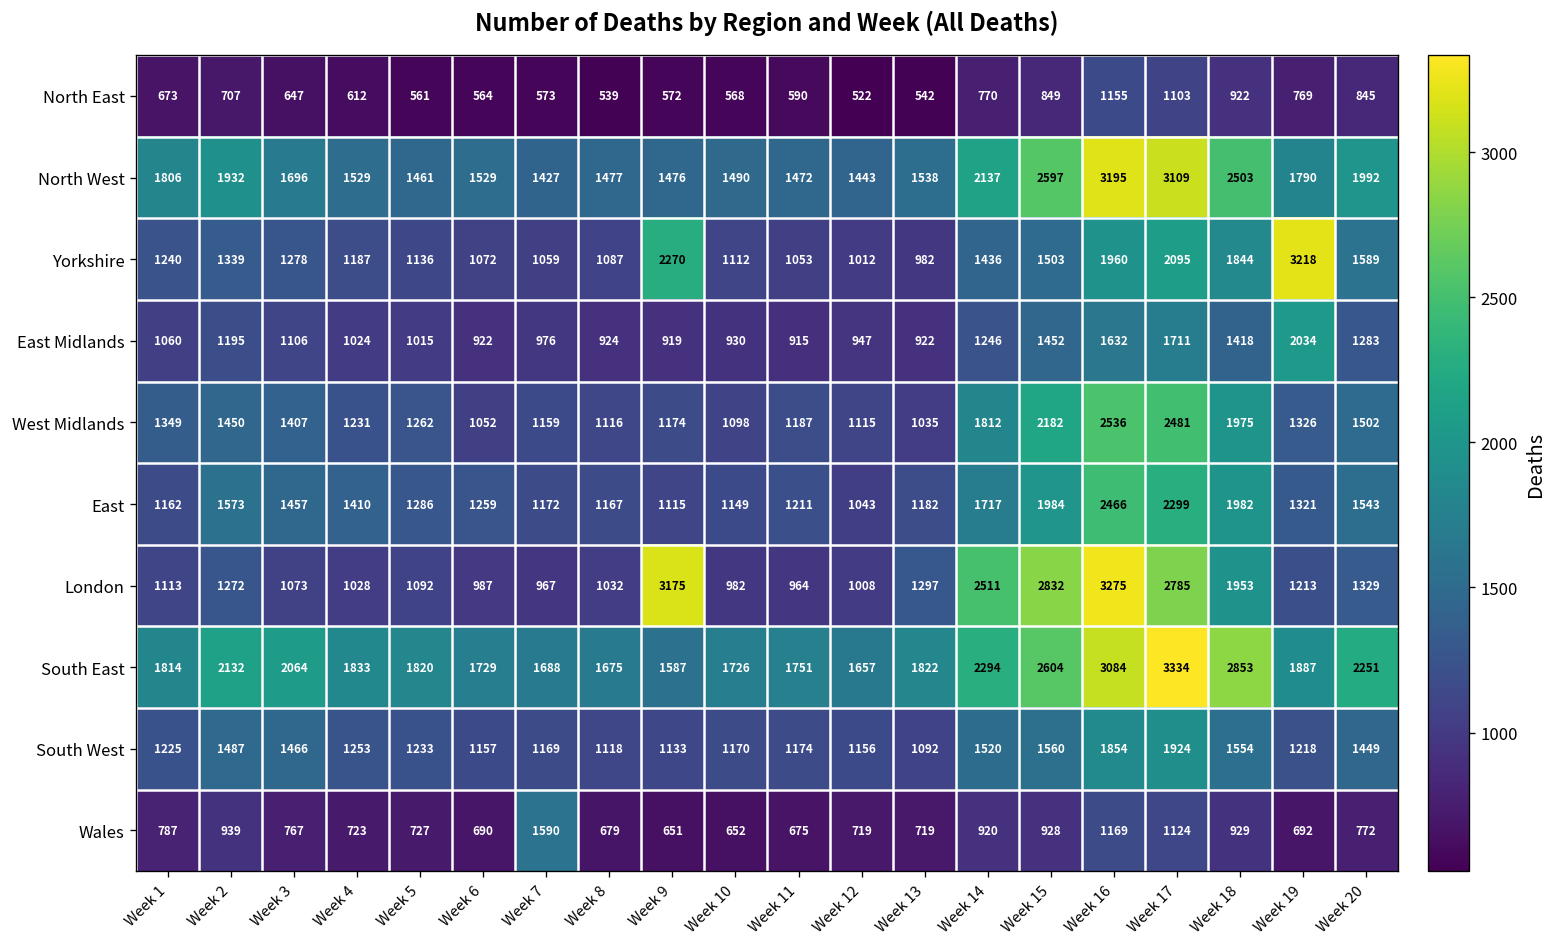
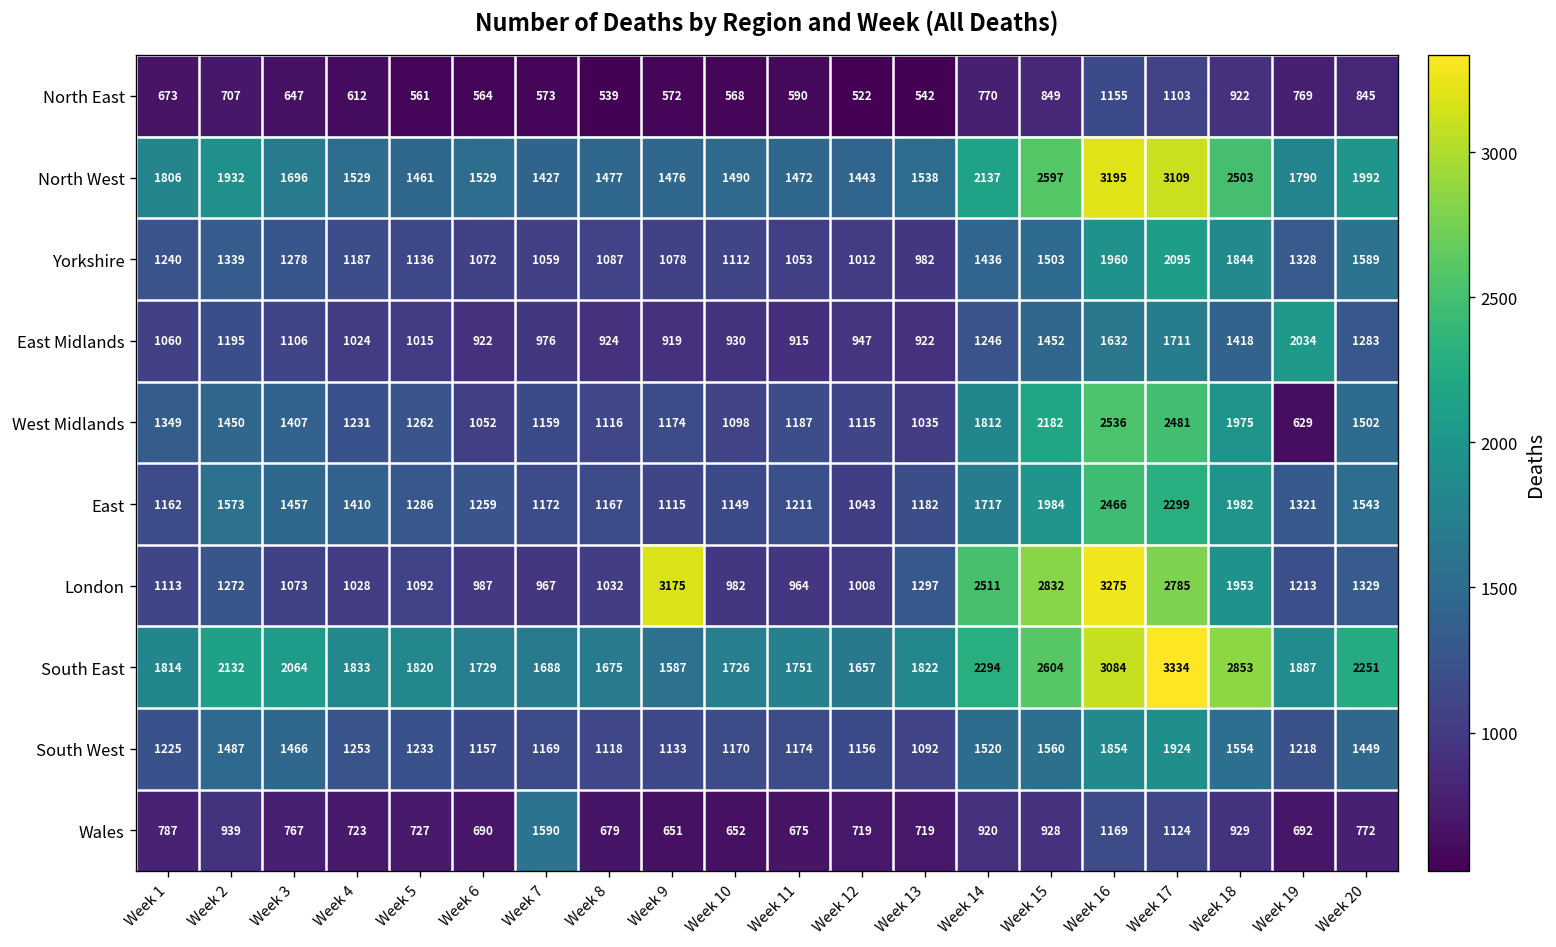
Yorkshire, Week 9: 2270 -> 1078
Yorkshire, Week 19: 3218 -> 1328
West Midlands, Week 19: 1326 -> 629
